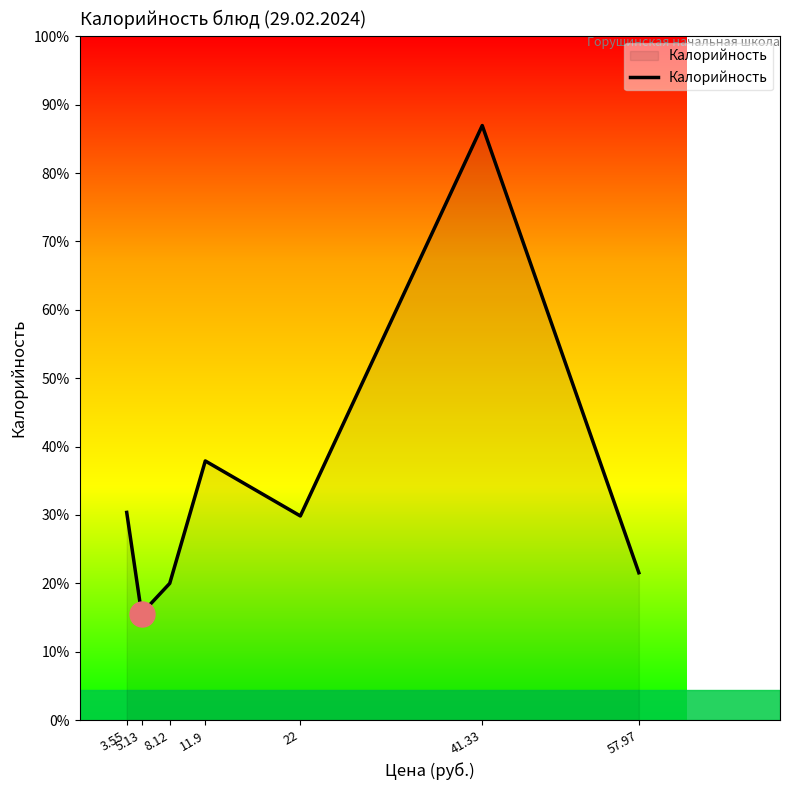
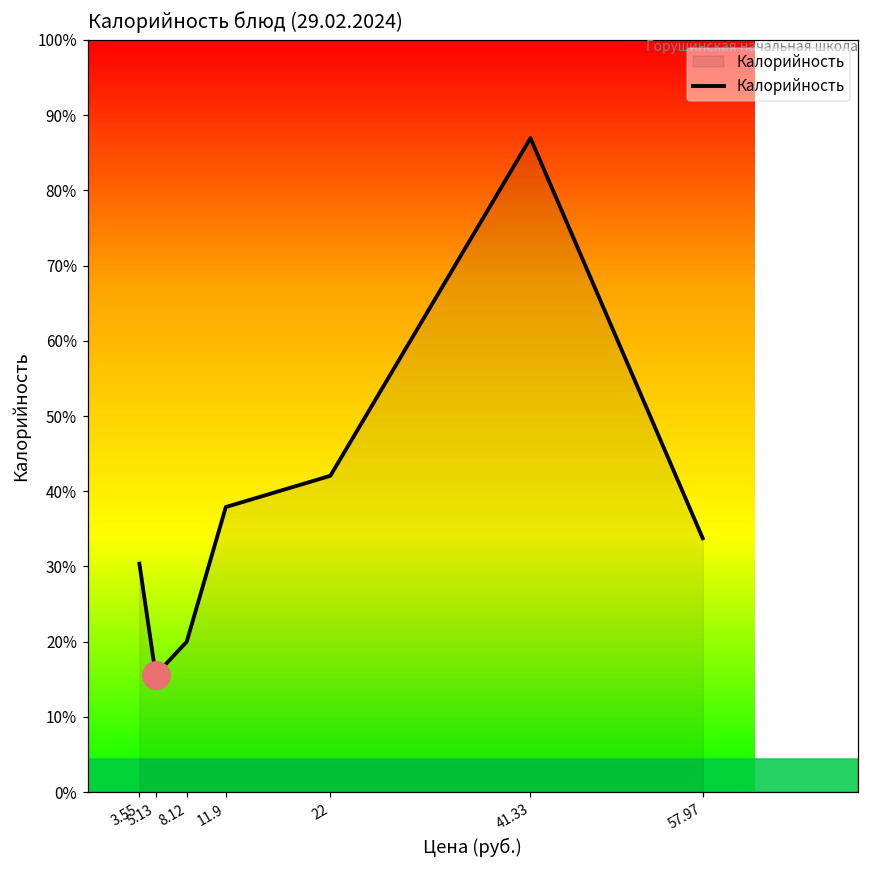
Калорийность, 22: 30% -> 42%
Калорийность, 57.97: 22% -> 34%
